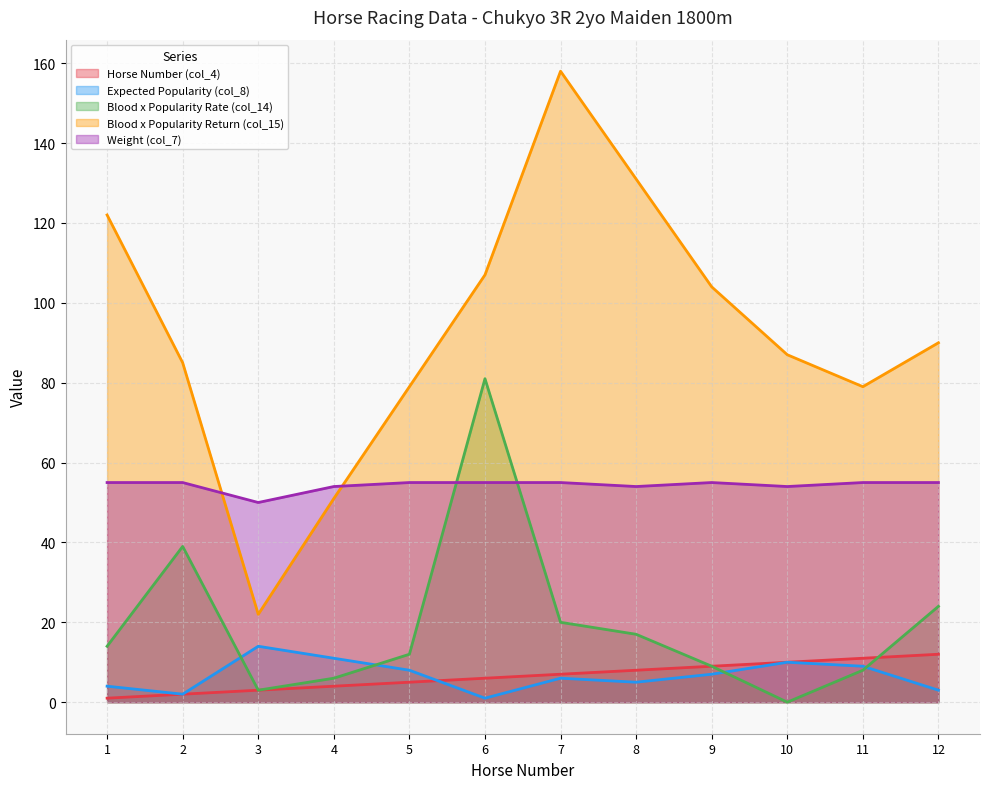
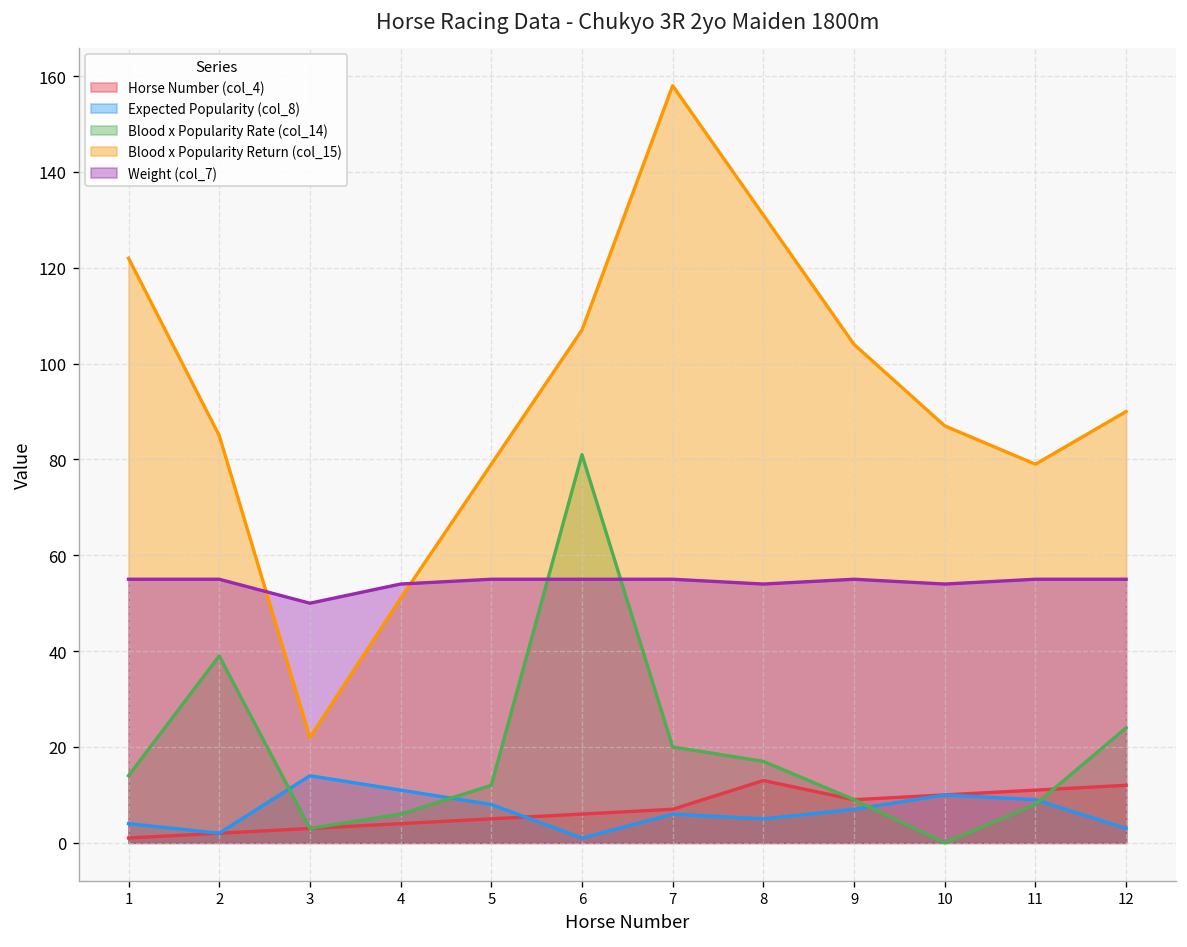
Horse Number (col_4), 8: 8 -> 13
